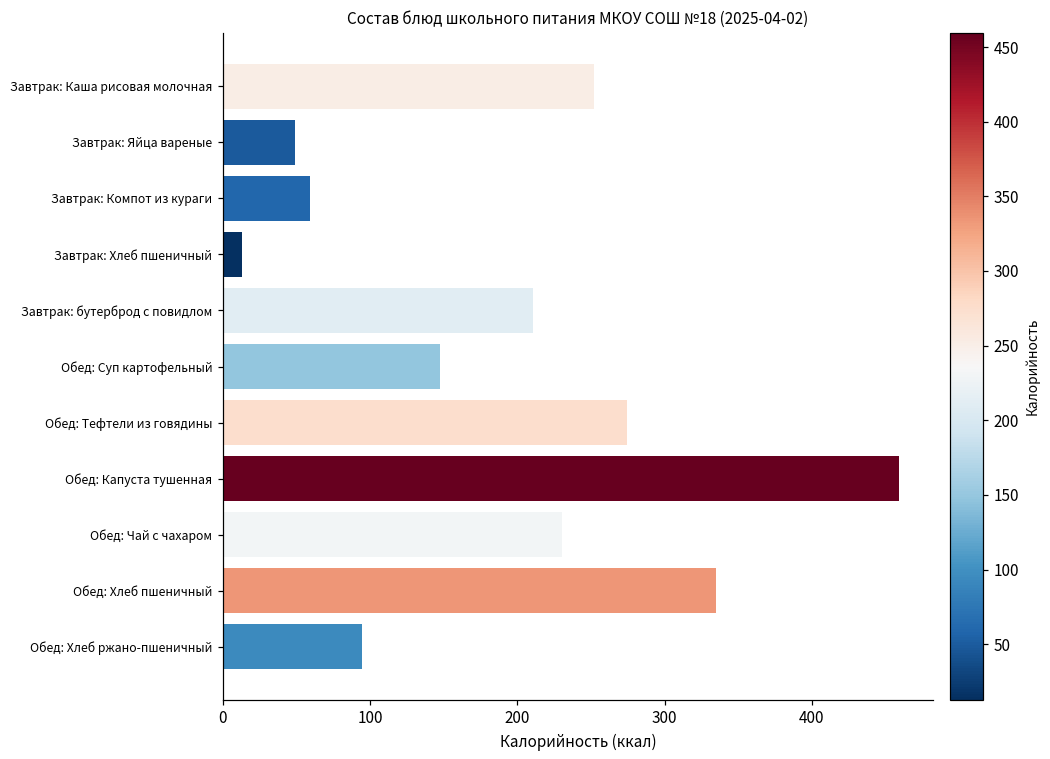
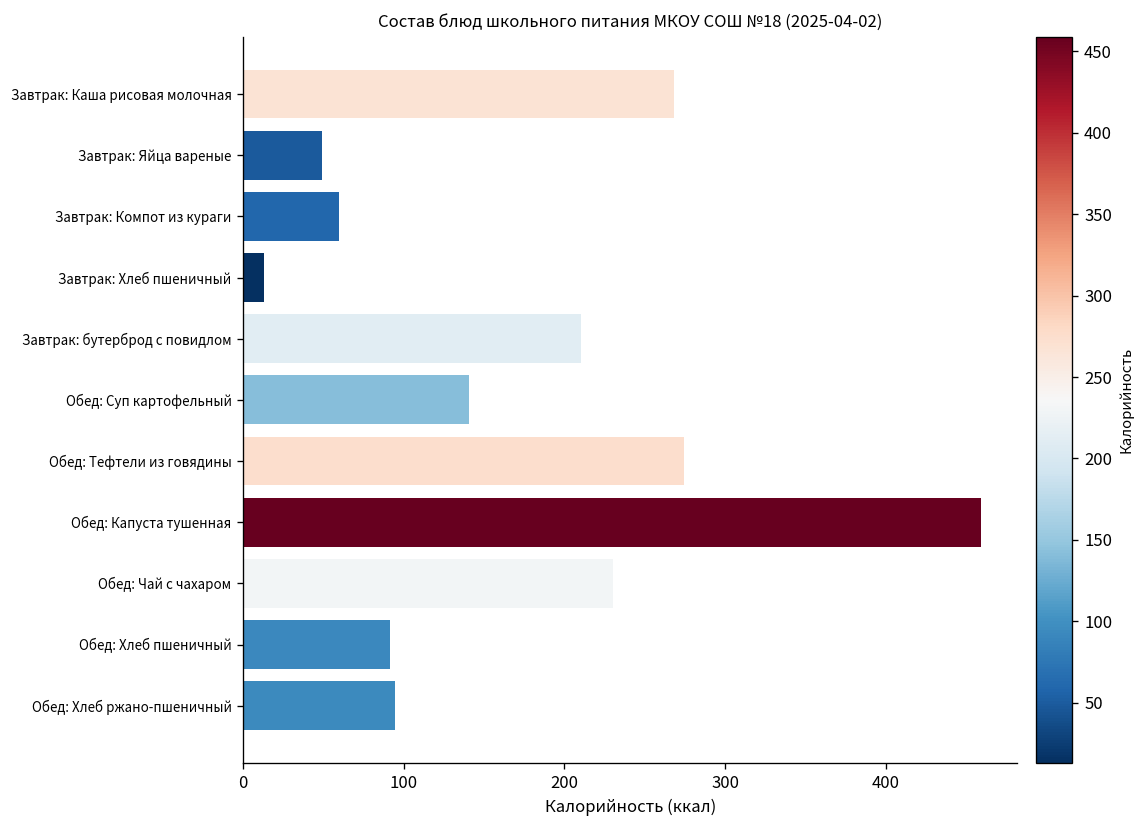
Завтрак: Каша рисовая молочная: 252 -> 268
Обед: Суп картофельный: 148 -> 140
Обед: Хлеб пшеничный: 335 -> 92
